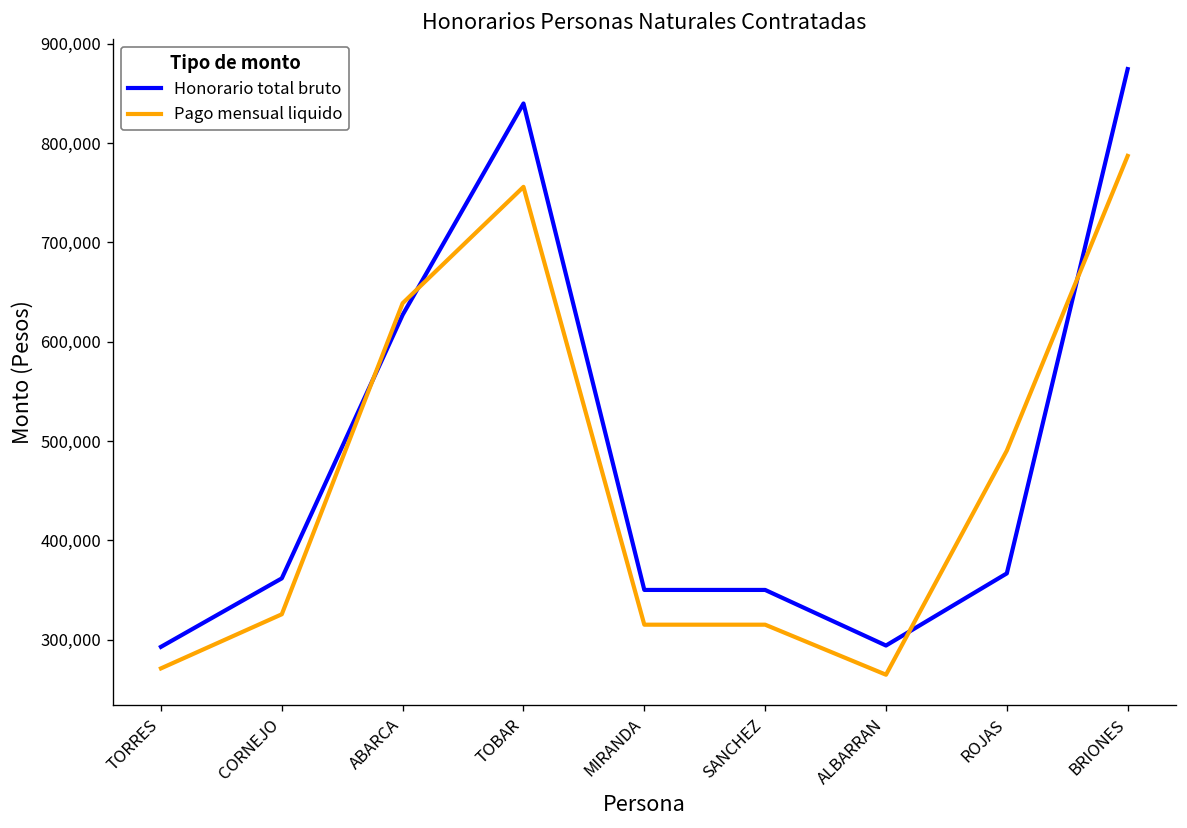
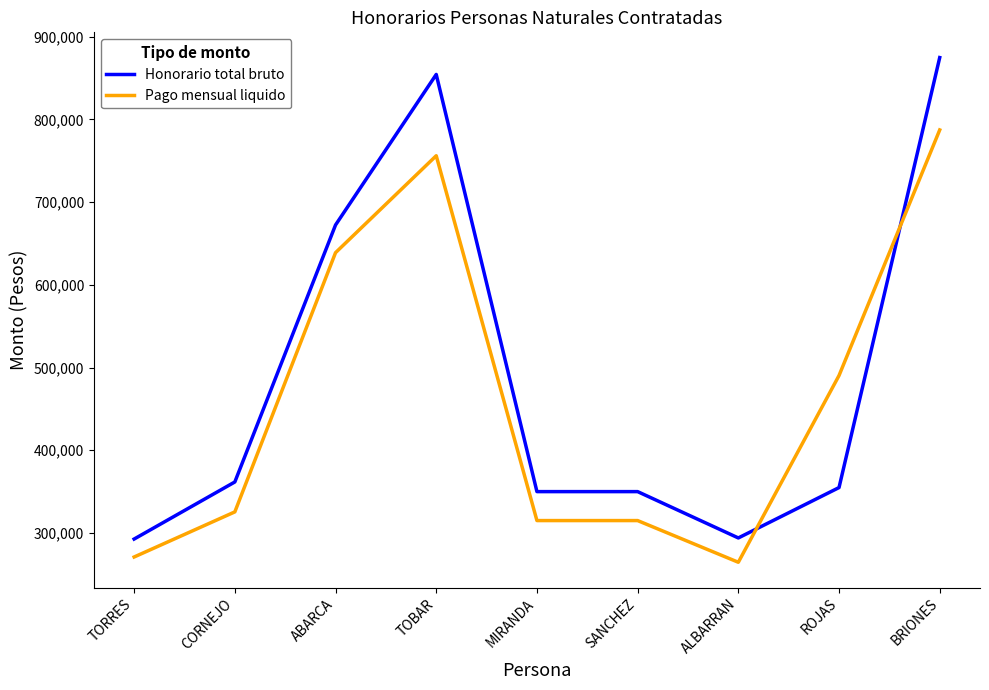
Honorario total bruto, ABARCA: 630,000 -> 670,000
Honorario total bruto, TOBAR: 840,000 -> 850,000
Honorario total bruto, ROJAS: 370,000 -> 350,000
